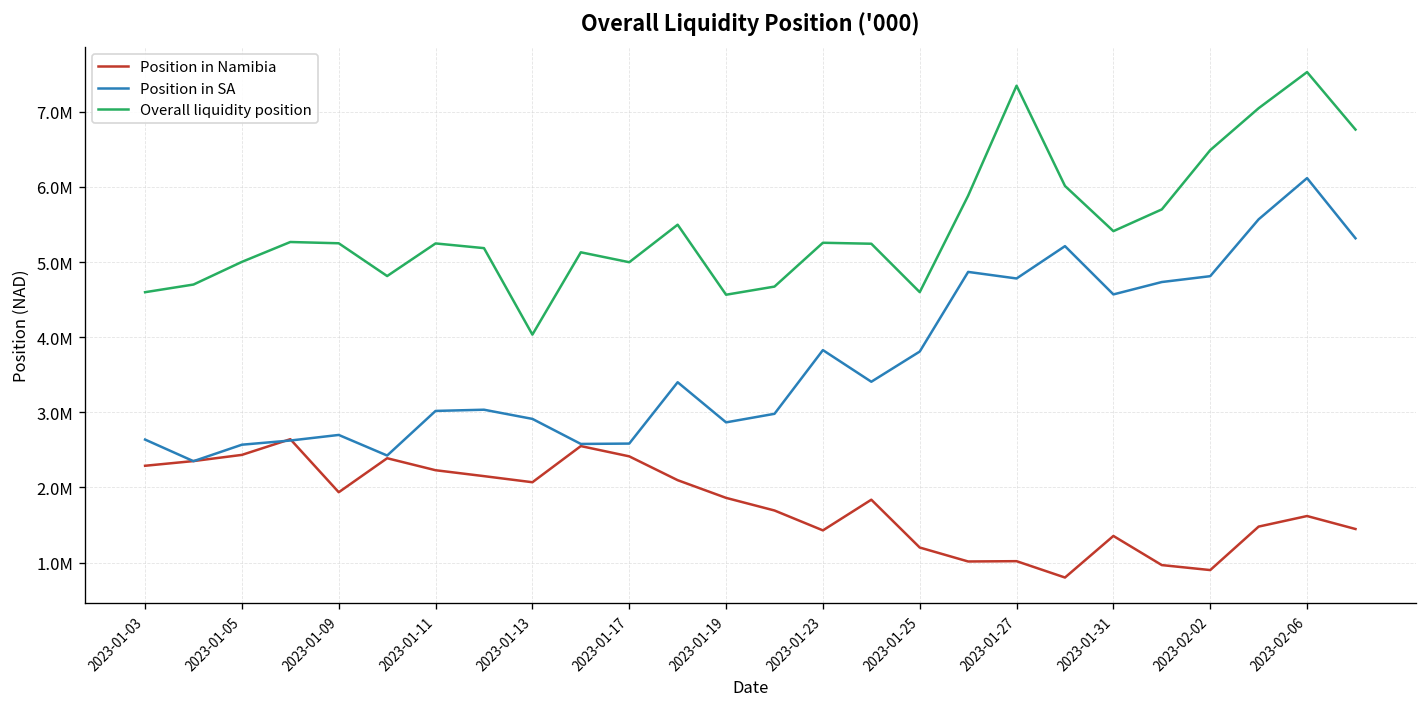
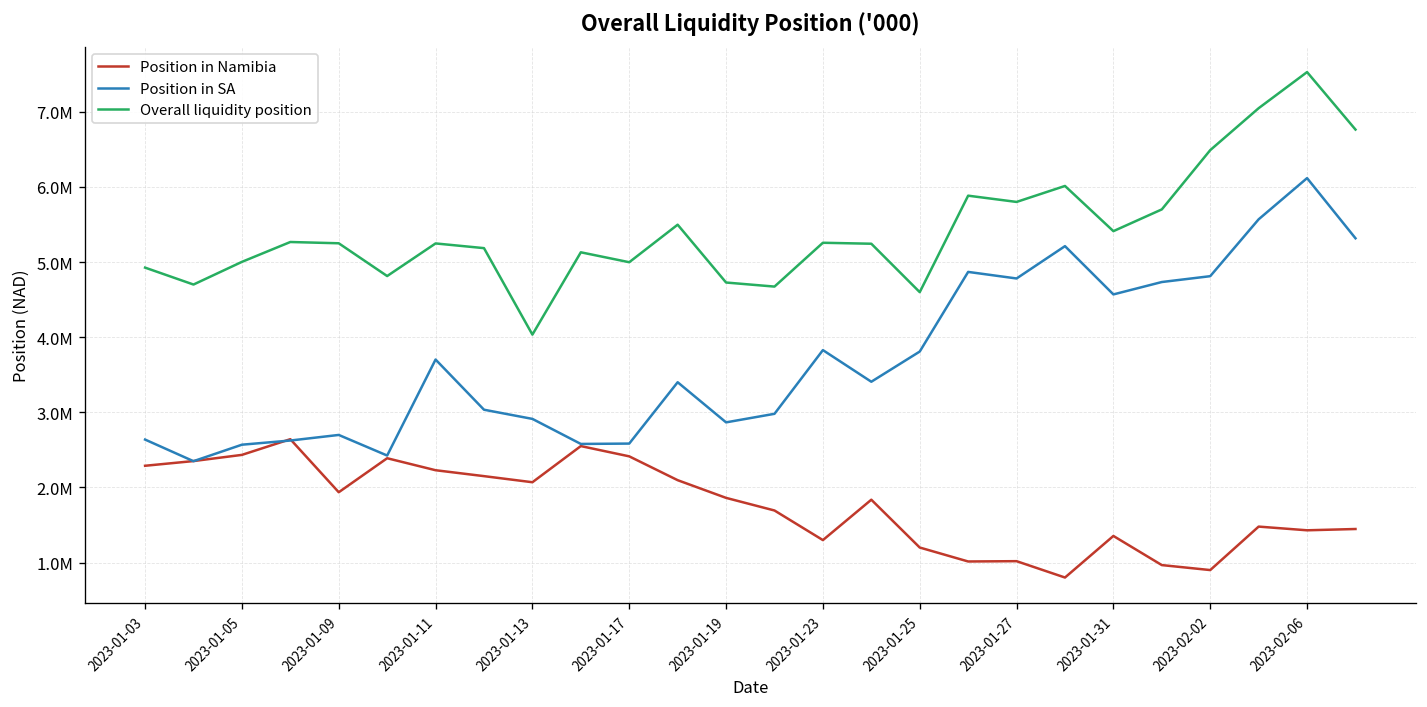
Overall liquidity position, 2023-01-03: 4600000 -> 4900000
Position in SA, 2023-01-11: 3000000 -> 3700000
Overall liquidity position, 2023-01-19: 4600000 -> 4700000
Position in Namibia, 2023-01-23: 1400000 -> 1300000
Overall liquidity position, 2023-01-27: 7300000 -> 5800000
Position in Namibia, 2023-02-06: 1600000 -> 1400000
